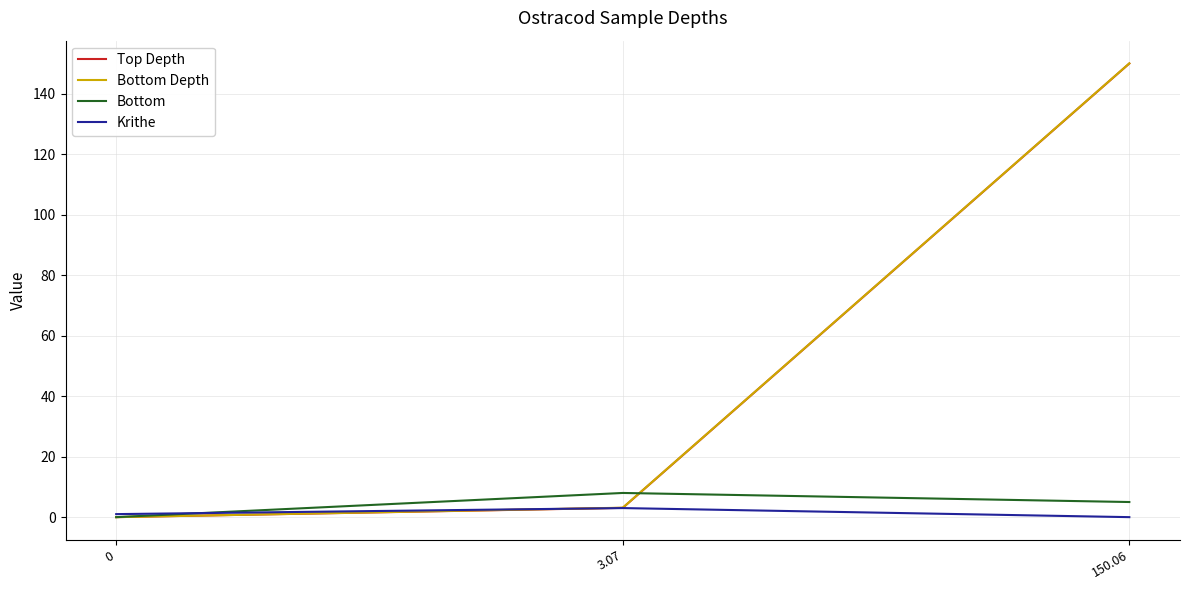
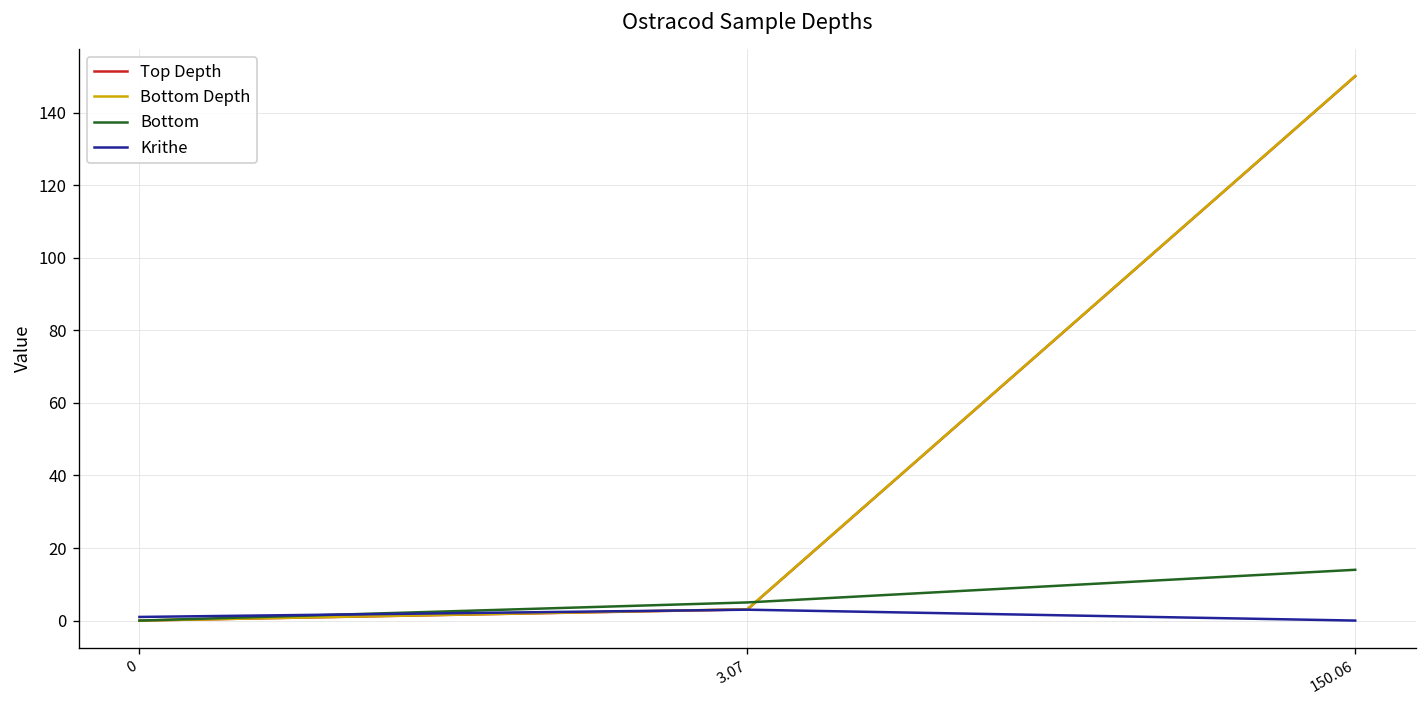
Bottom, 3.07: 8 -> 5
Bottom, 150.06: 5 -> 14
